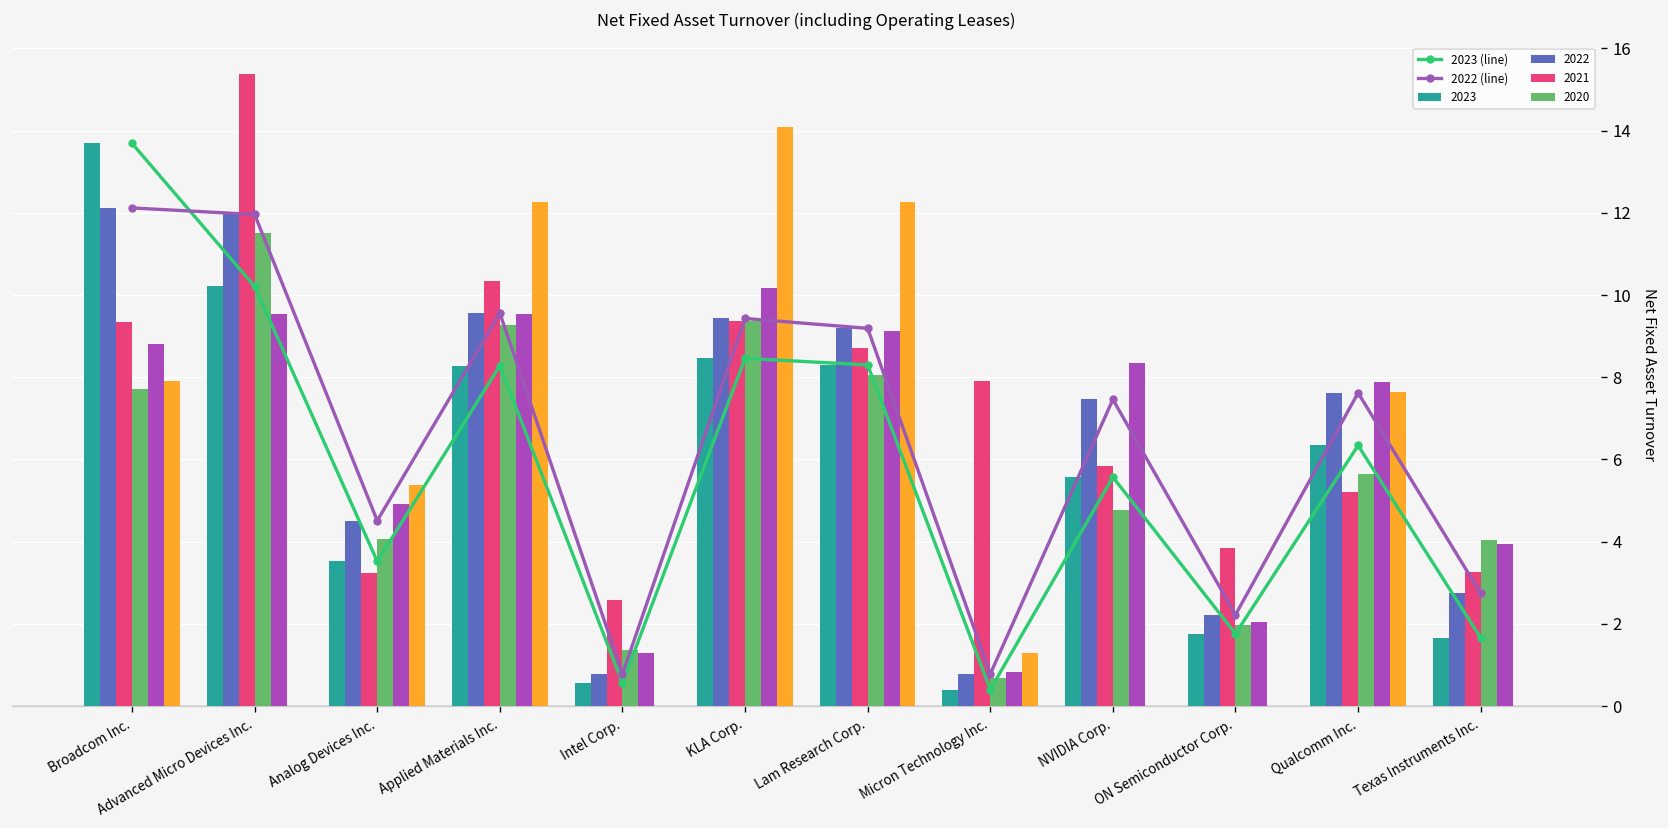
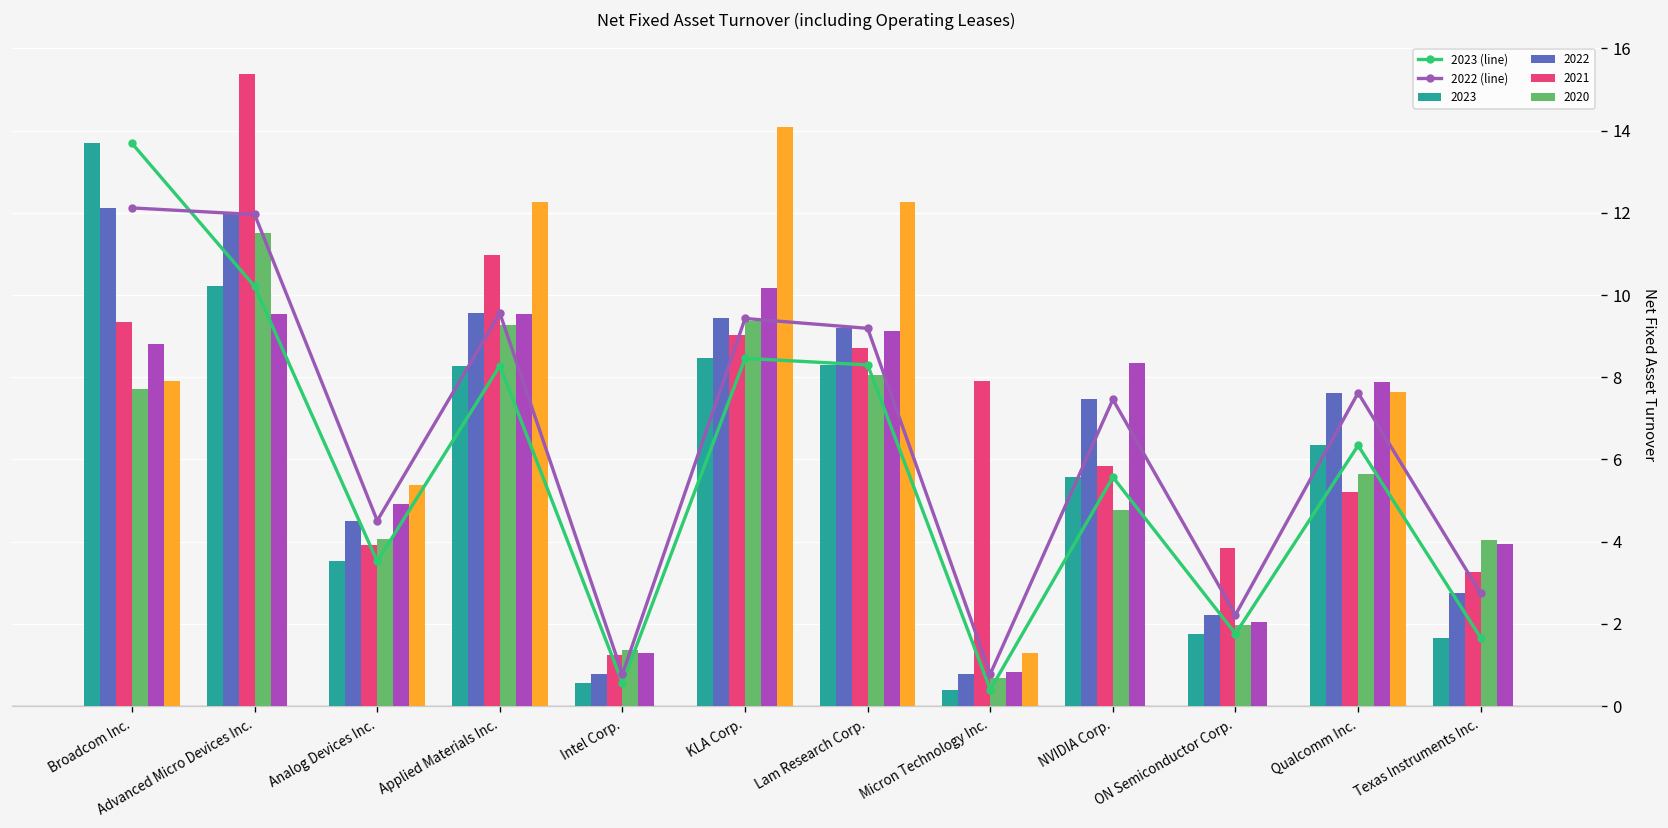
2021, Analog Devices Inc.: 3.2 -> 3.9
2021, Applied Materials Inc.: 10.4 -> 11.0
2021, Intel Corp.: 2.6 -> 1.2
2021, KLA Corp.: 9.4 -> 9.0
